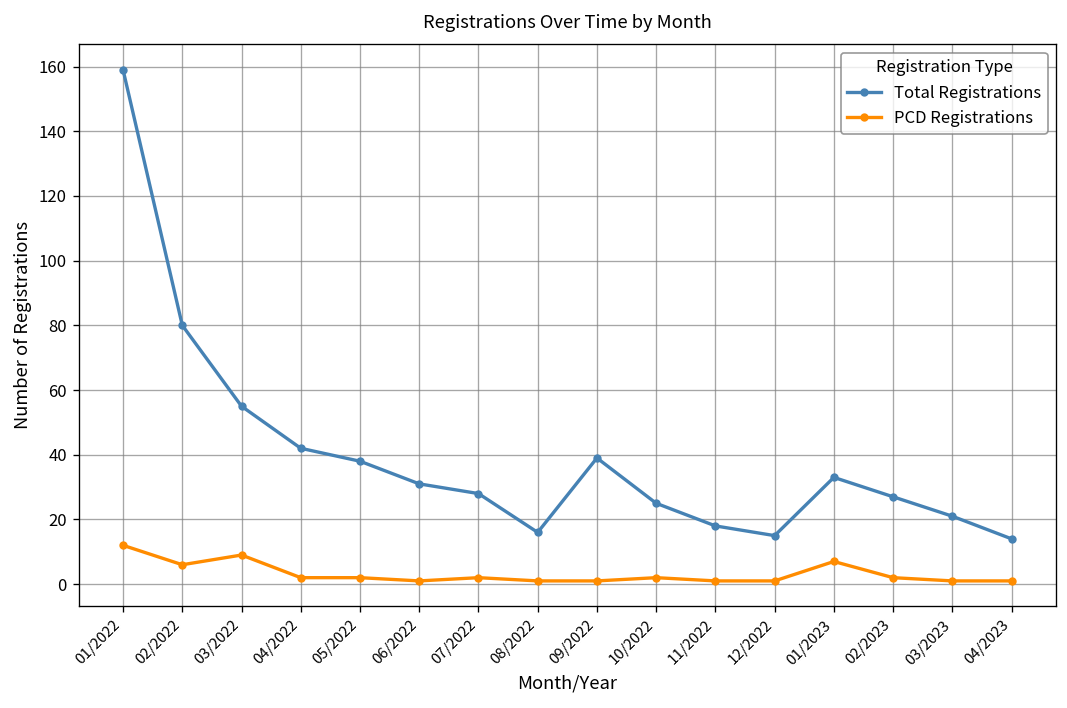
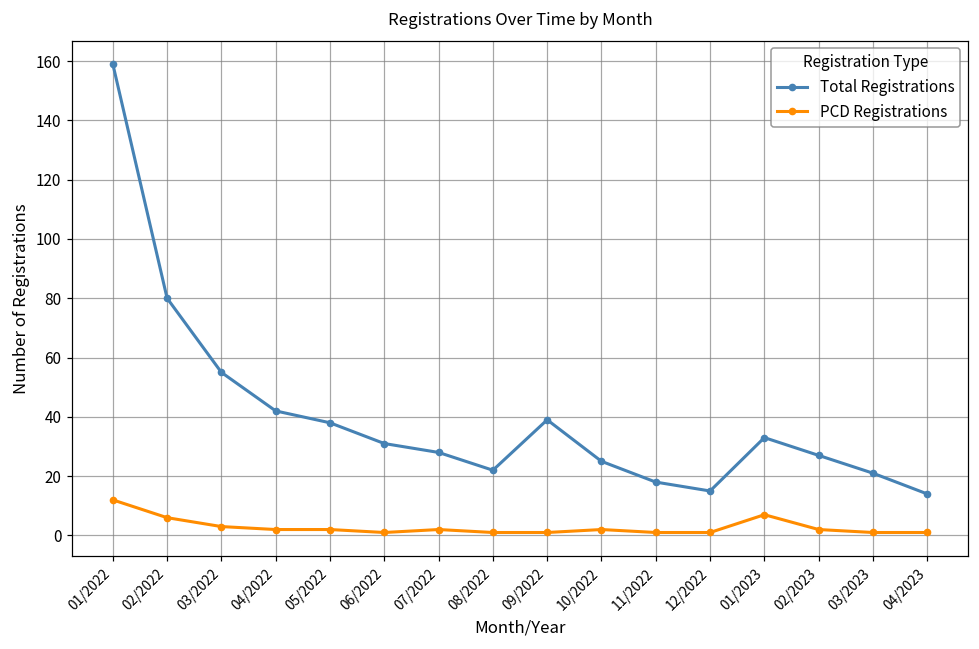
PCD Registrations, 03/2022: 9 -> 3
Total Registrations, 08/2022: 16 -> 22
